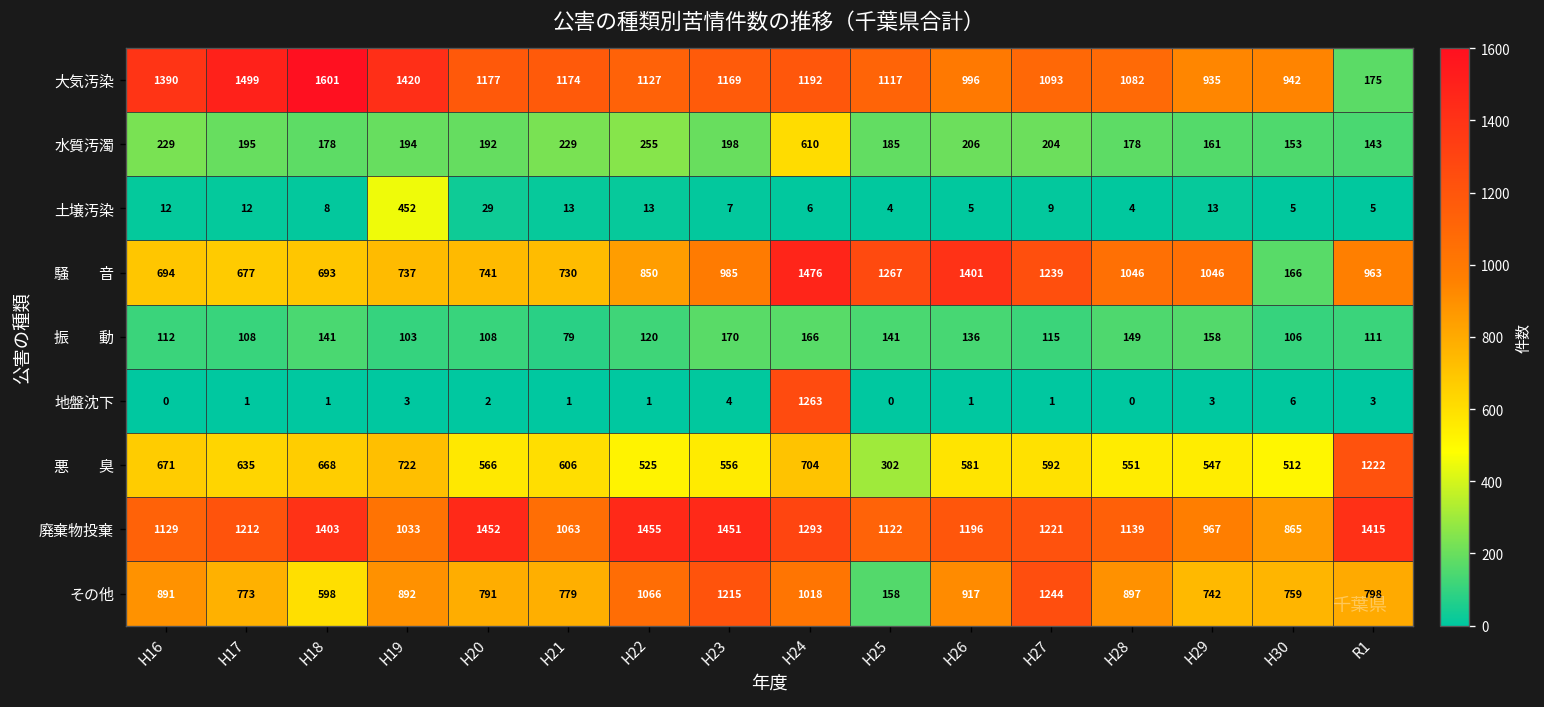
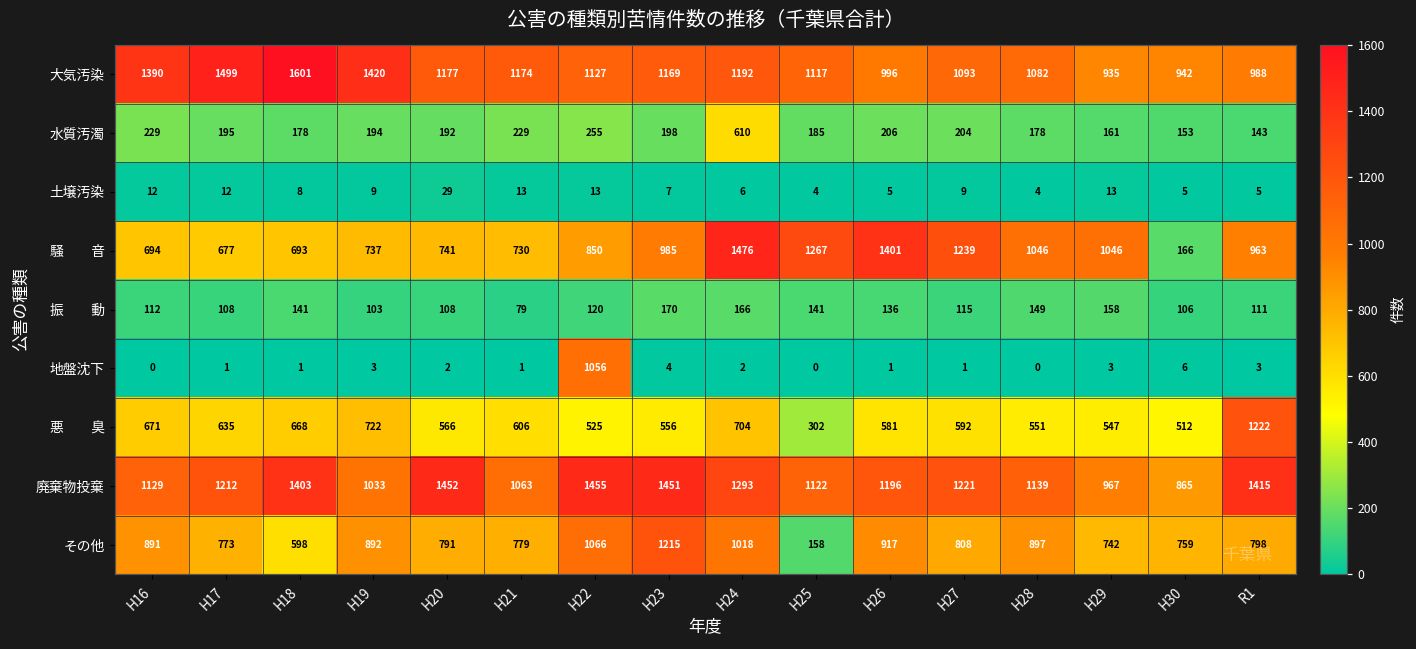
大気汚染, R1: 175 -> 988
土壌汚染, H19: 452 -> 9
地盤沈下, H22: 1 -> 1056
地盤沈下, H24: 1263 -> 2
その他, H27: 1244 -> 808
